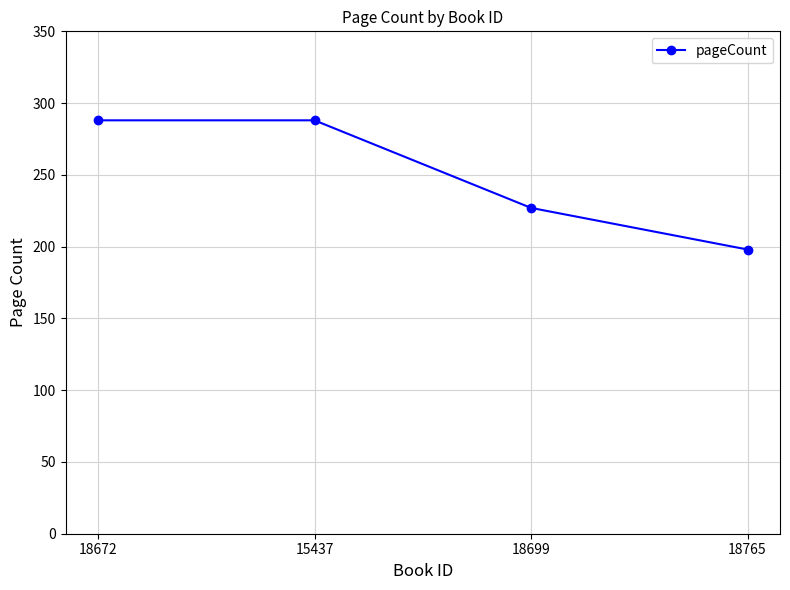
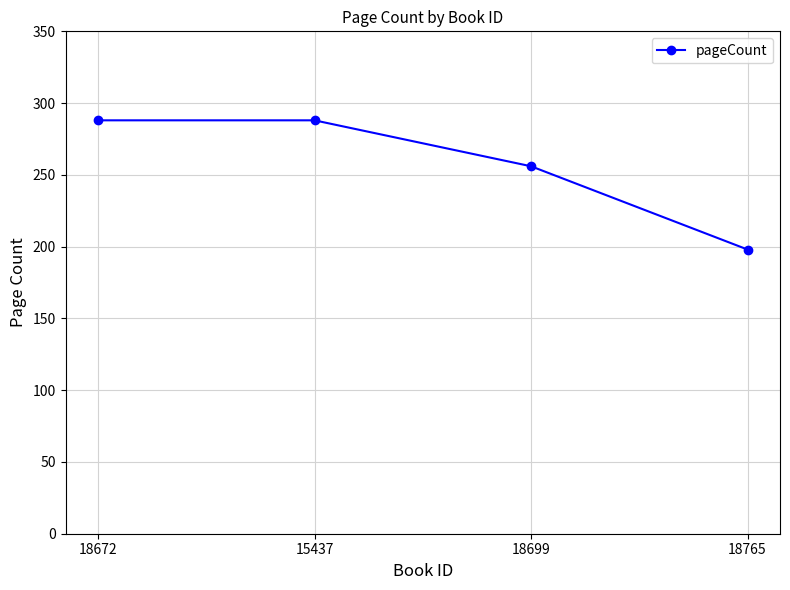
18699: 227 -> 256
